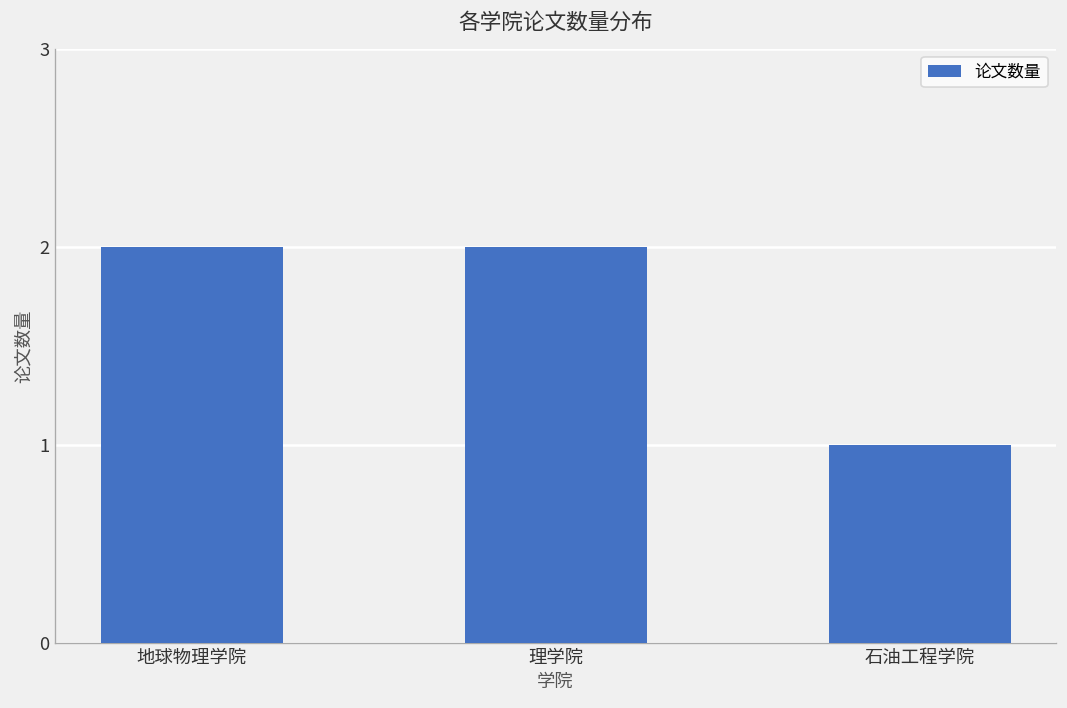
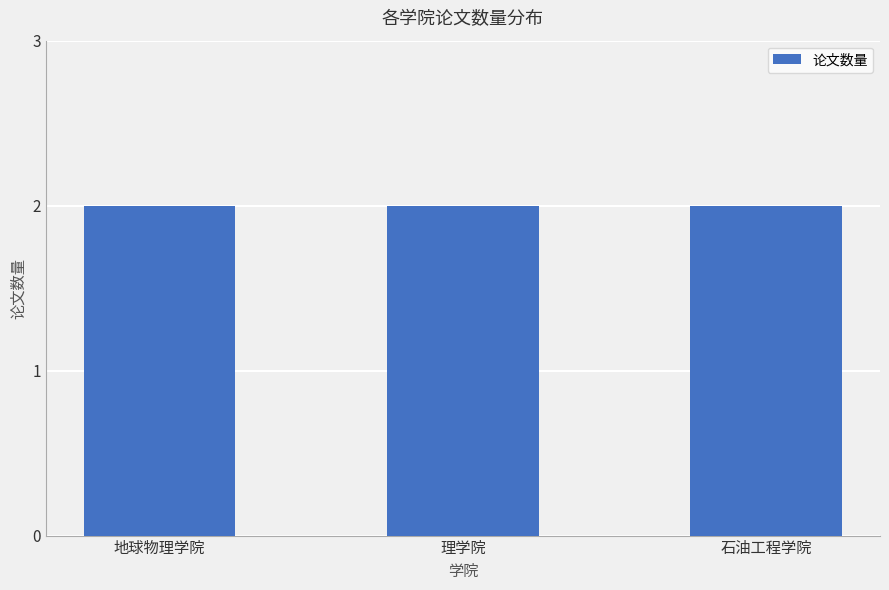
石油工程学院: 1 -> 2
